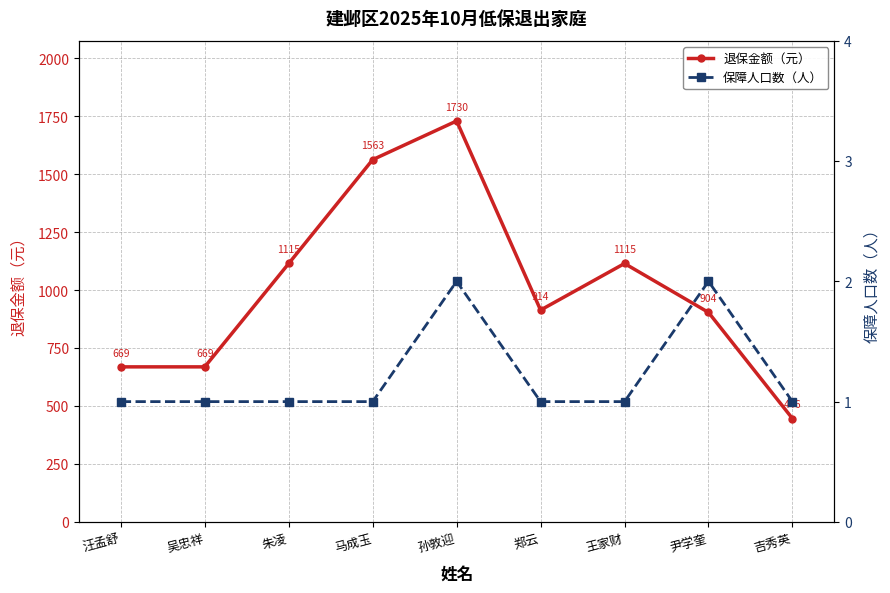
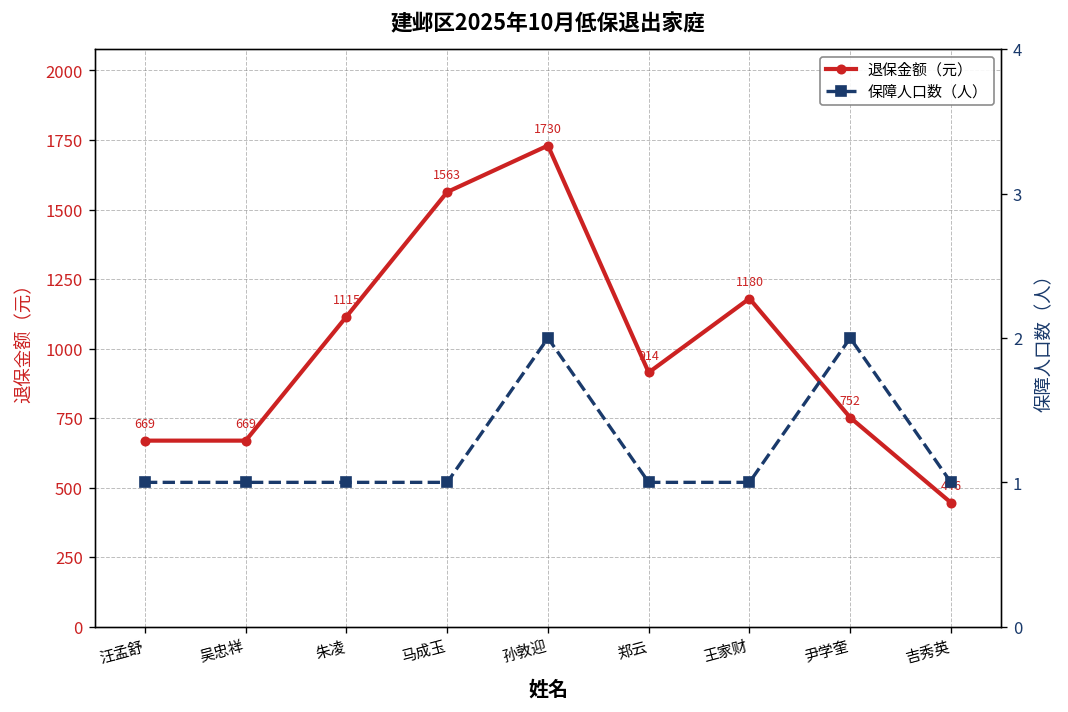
退保金额（元）, 王家财: 1115 -> 1180
退保金额（元）, 尹学奎: 904 -> 752
